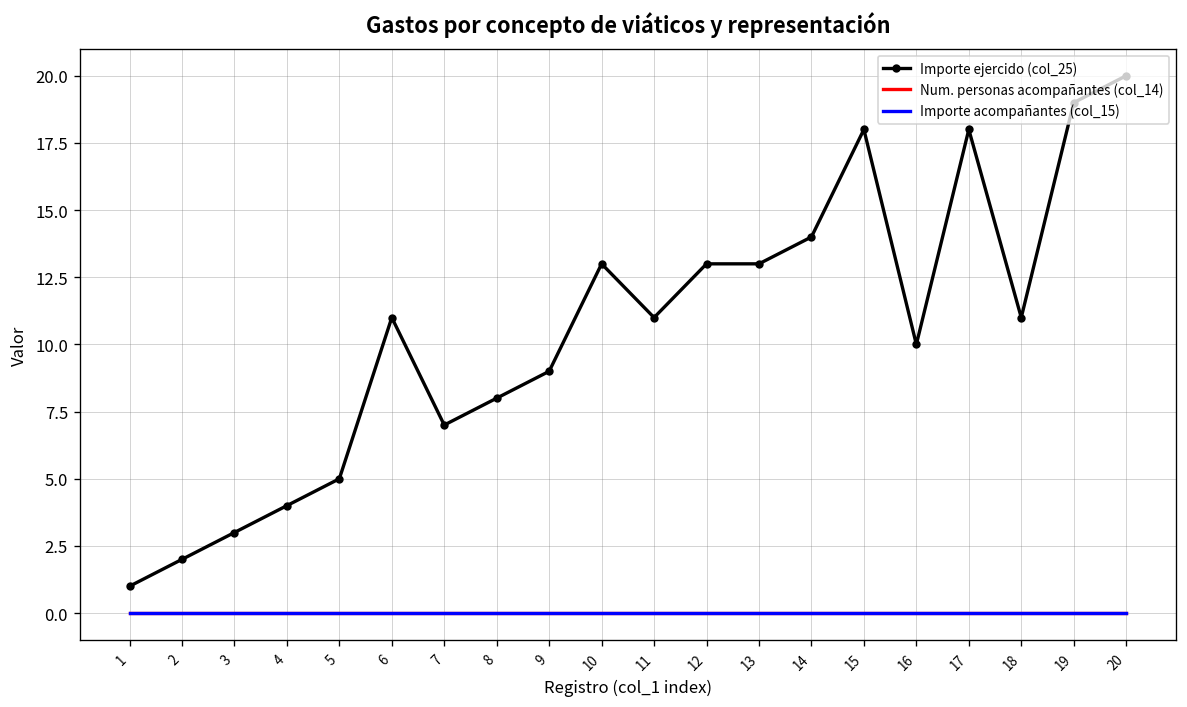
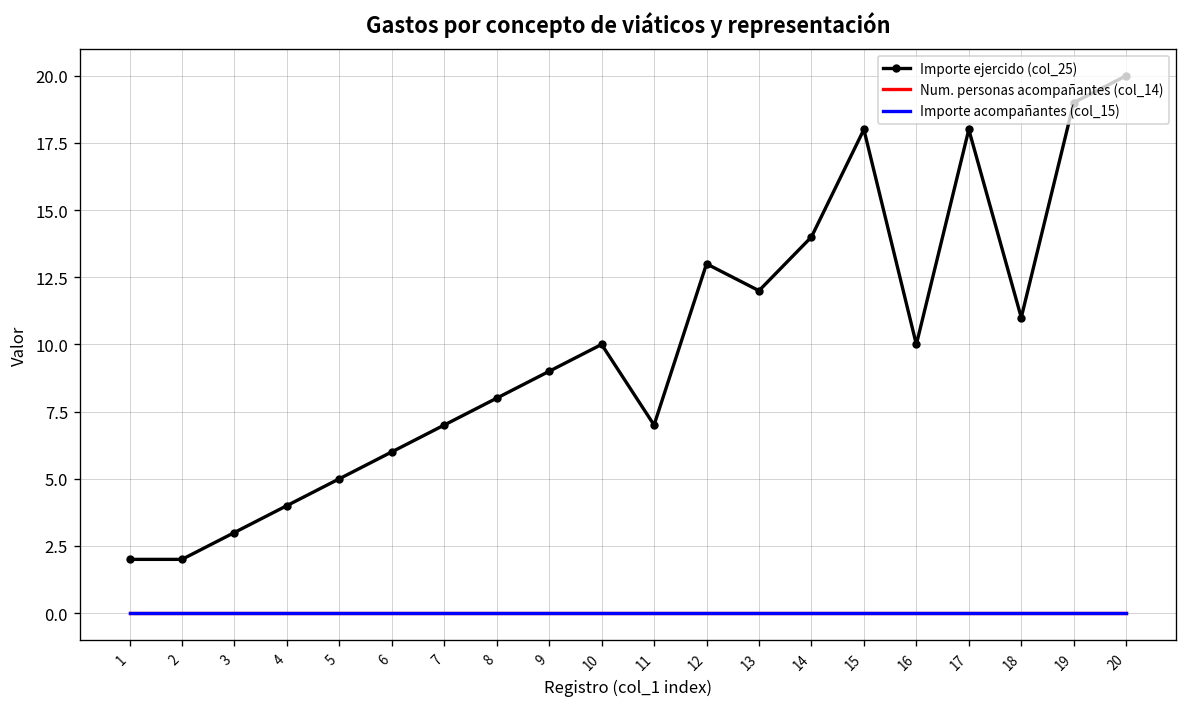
Importe ejercido (col_25), 1: 1 -> 2
Importe ejercido (col_25), 6: 11 -> 6
Importe ejercido (col_25), 10: 13 -> 10
Importe ejercido (col_25), 11: 11 -> 7
Importe ejercido (col_25), 13: 13 -> 12
